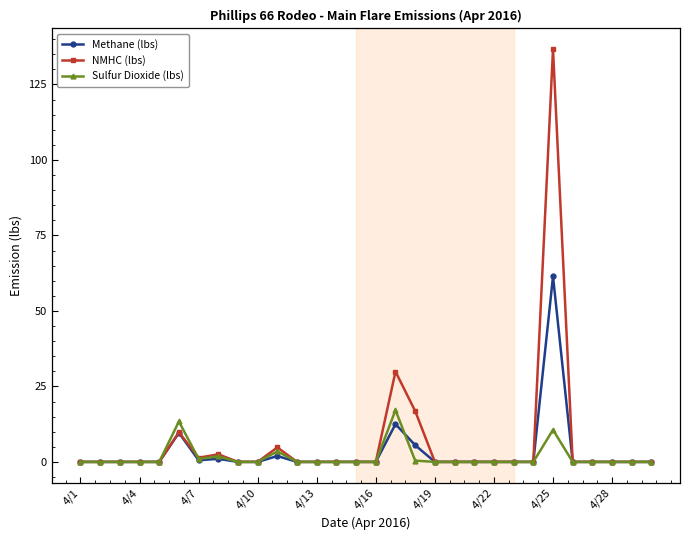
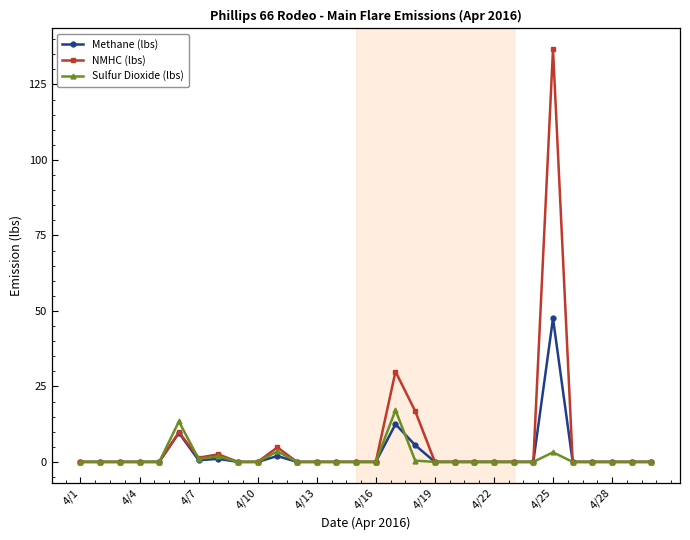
Methane (lbs), 4/25: 61 -> 48
Sulfur Dioxide (lbs), 4/25: 11 -> 3
